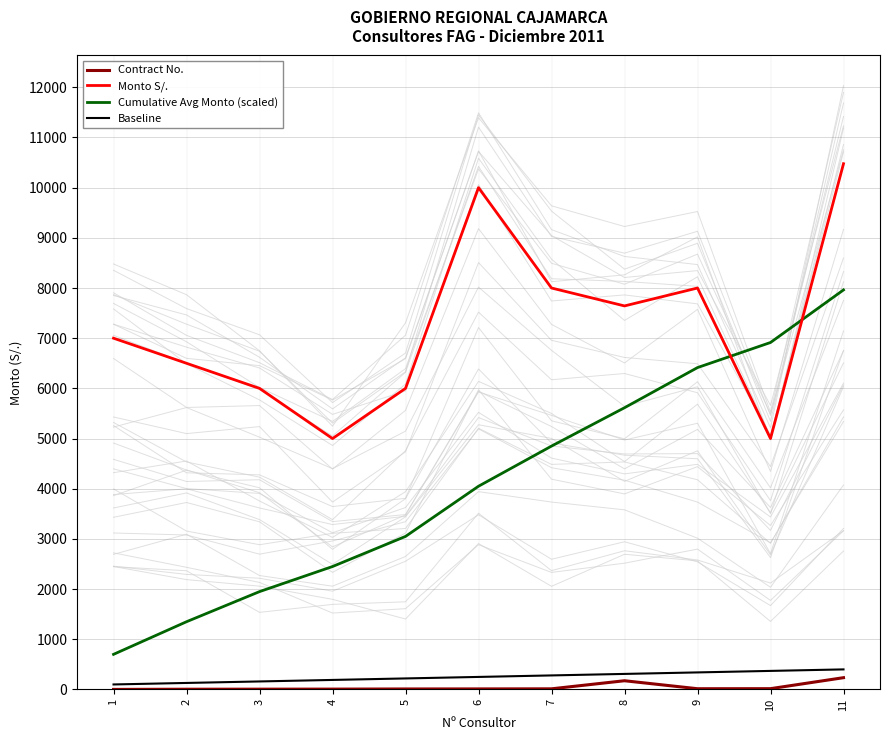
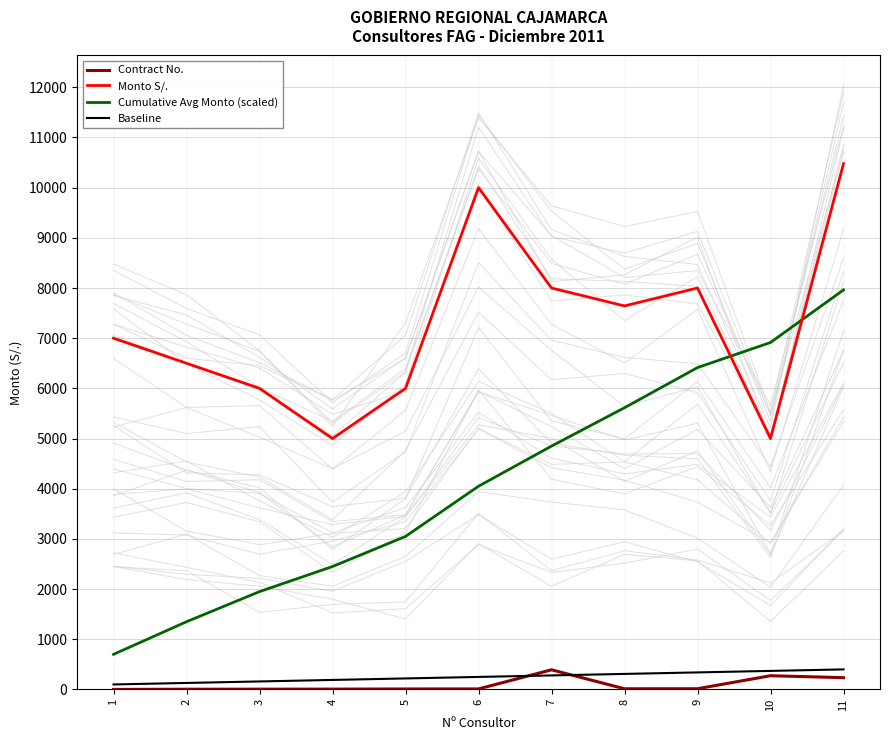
Contract No., 7: 0 -> 400
Contract No., 8: 200 -> 0
Contract No., 10: 0 -> 300
